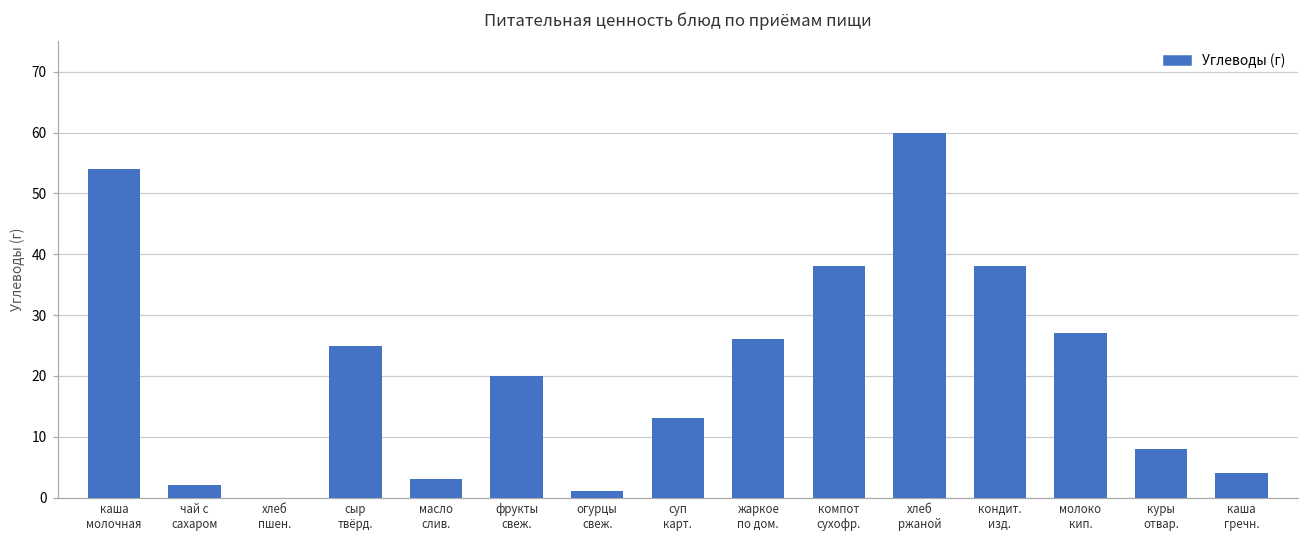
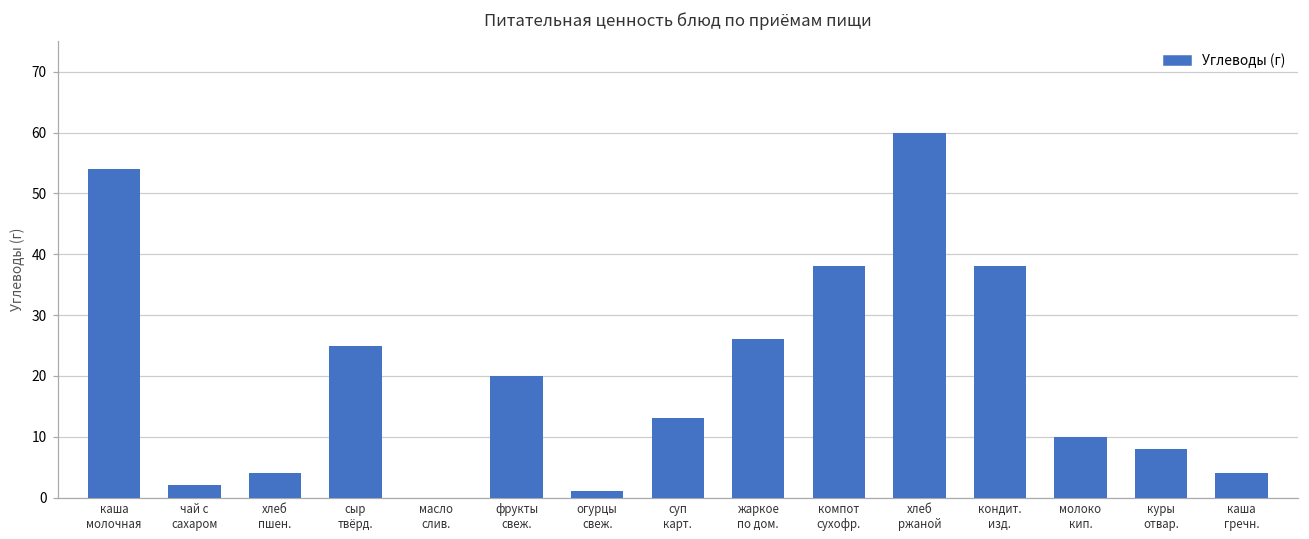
хлеб пшен.: 0 -> 4
масло слив.: 3 -> 0
молоко кип.: 27 -> 10
